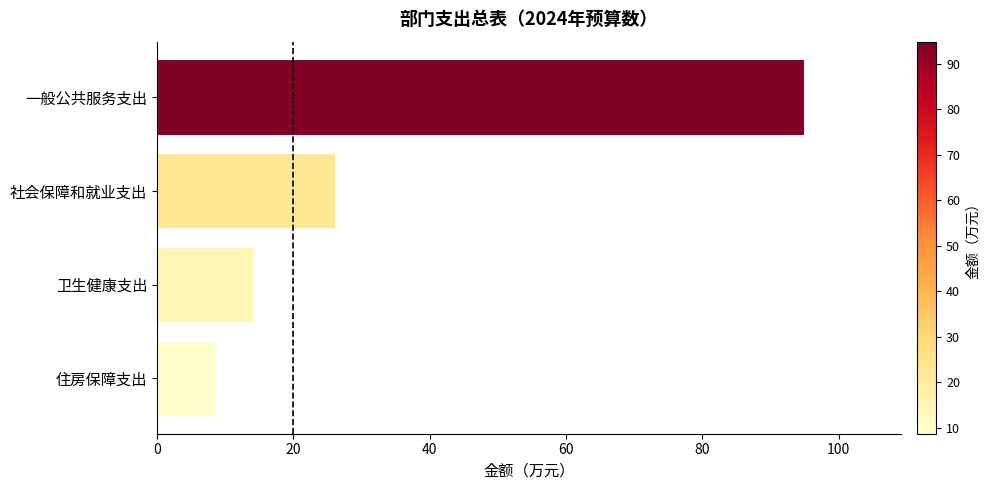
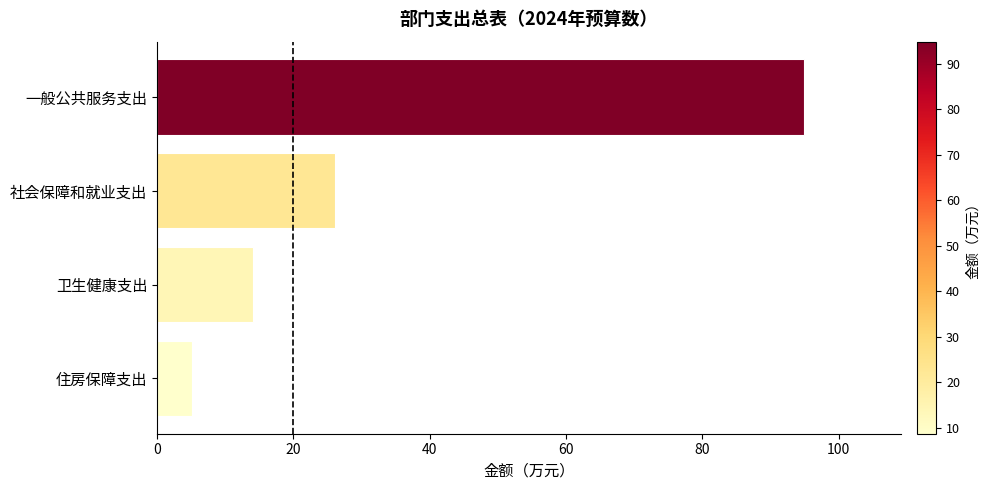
住房保障支出: 9 -> 5
